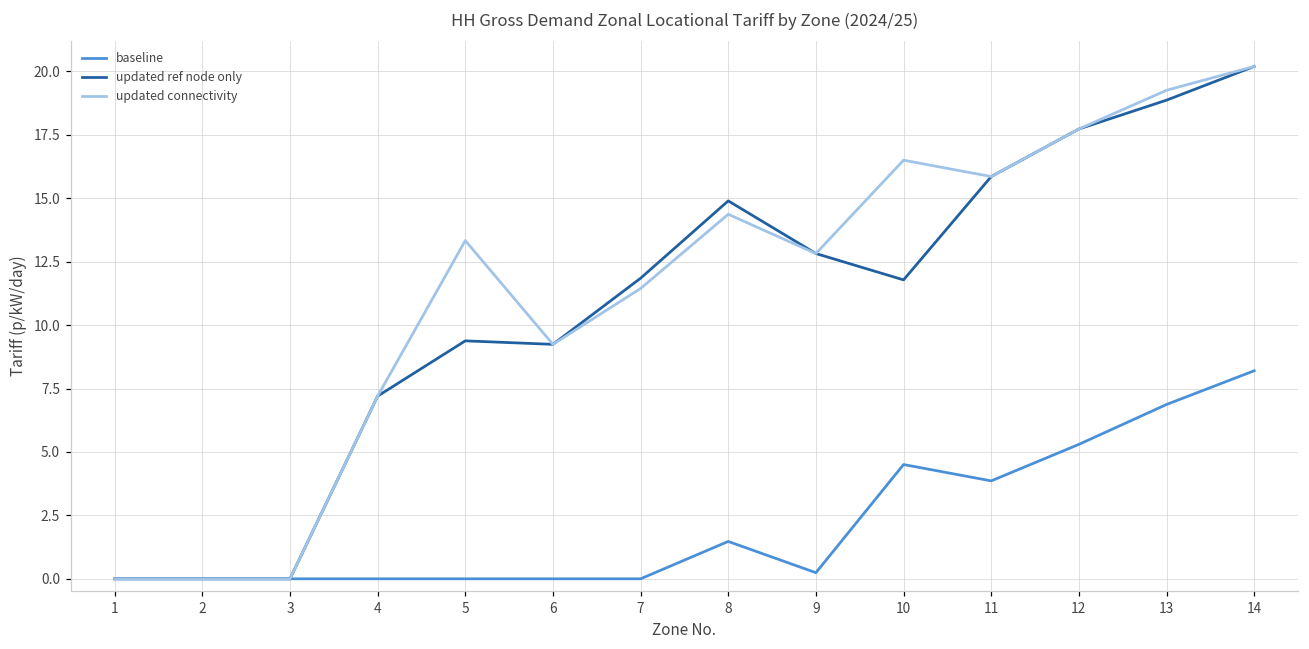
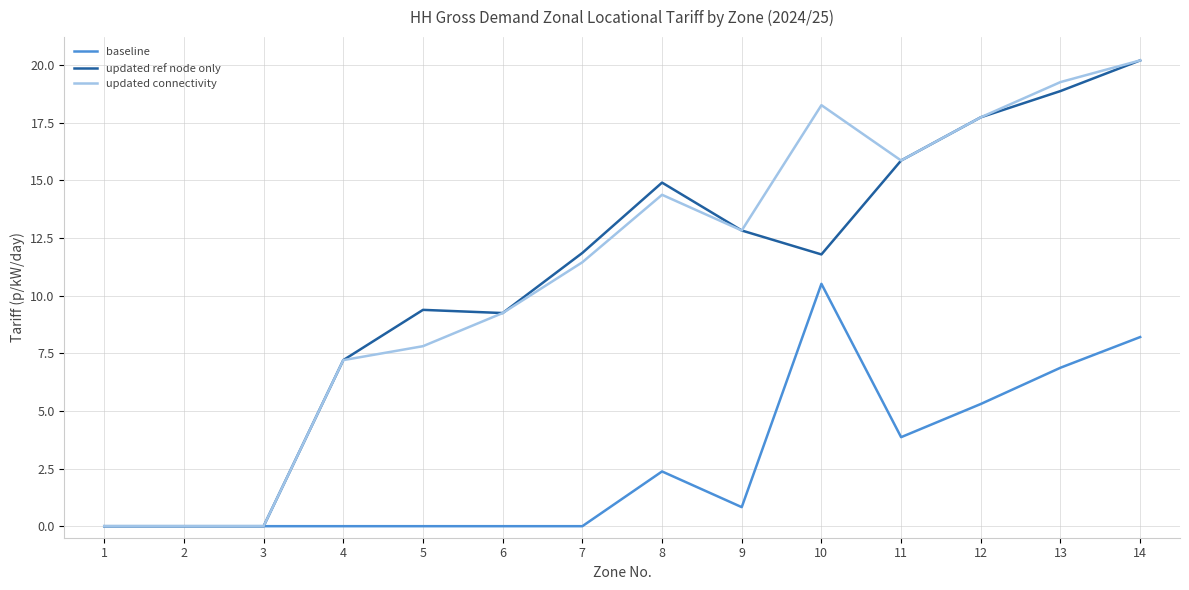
updated connectivity, 5: 13.3 -> 7.8
baseline, 8: 1.5 -> 2.4
baseline, 9: 0.2 -> 0.8
baseline, 10: 4.5 -> 10.5
updated connectivity, 10: 16.5 -> 18.3
